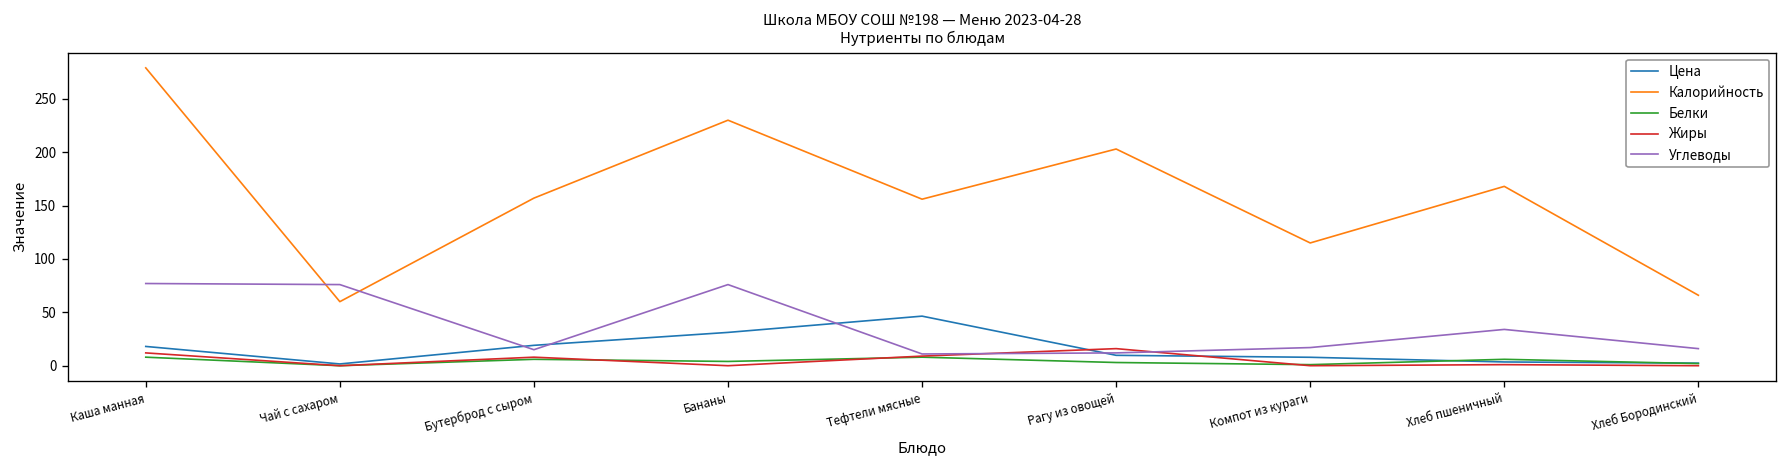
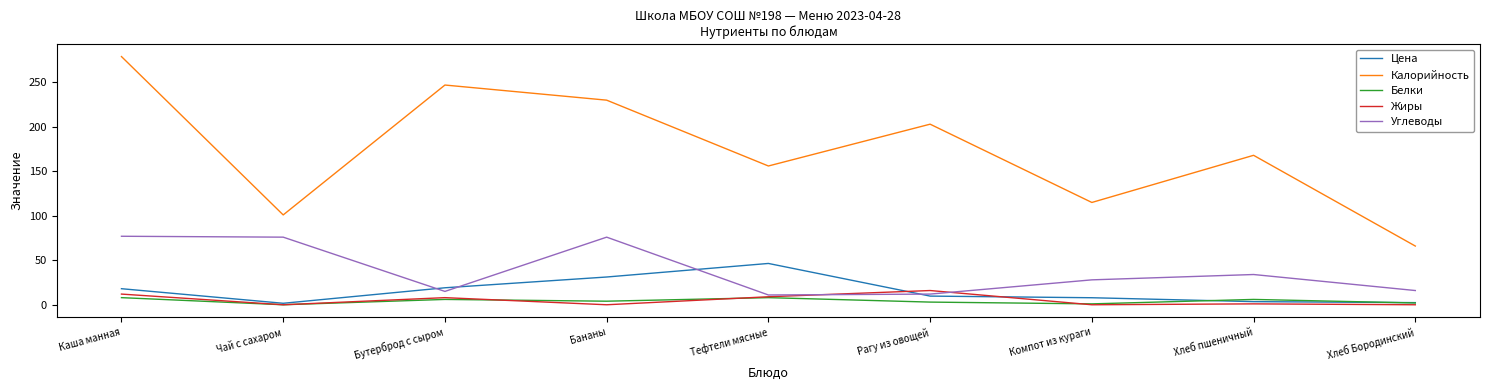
Калорийность, Чай с сахаром: 60 -> 100
Калорийность, Бутерброд с сыром: 160 -> 250
Углеводы, Компот из кураги: 20 -> 30
